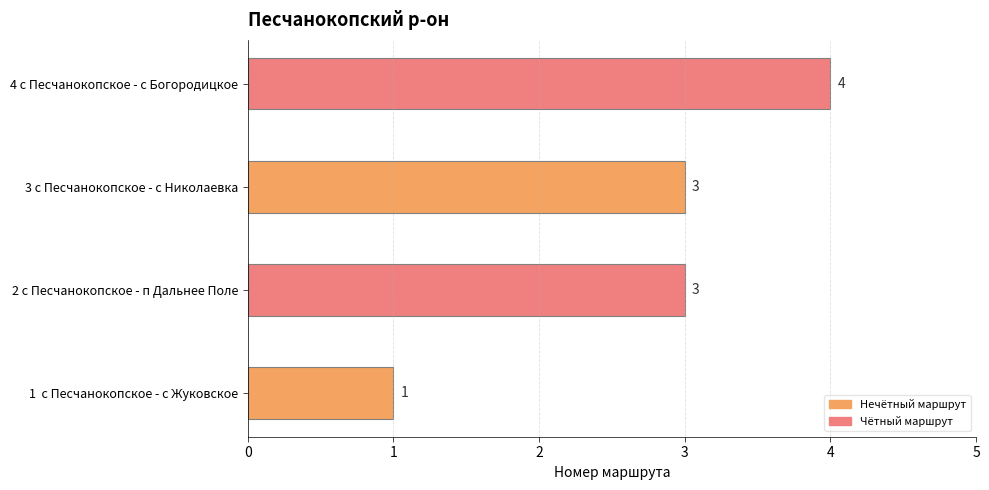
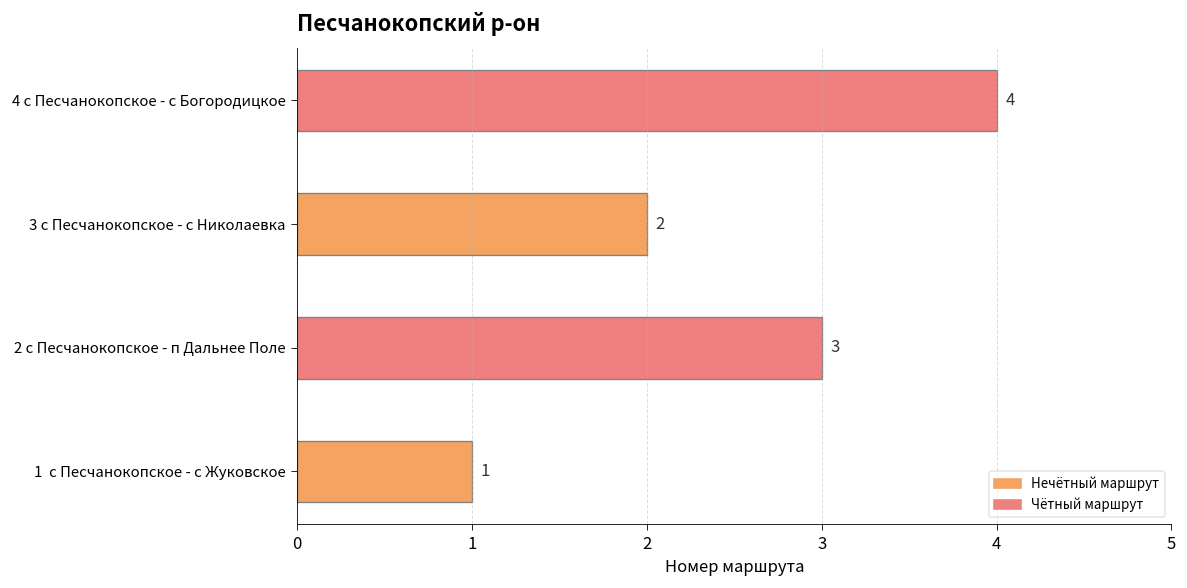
3 с Песчанокопское - с Николаевка: 3 -> 2
